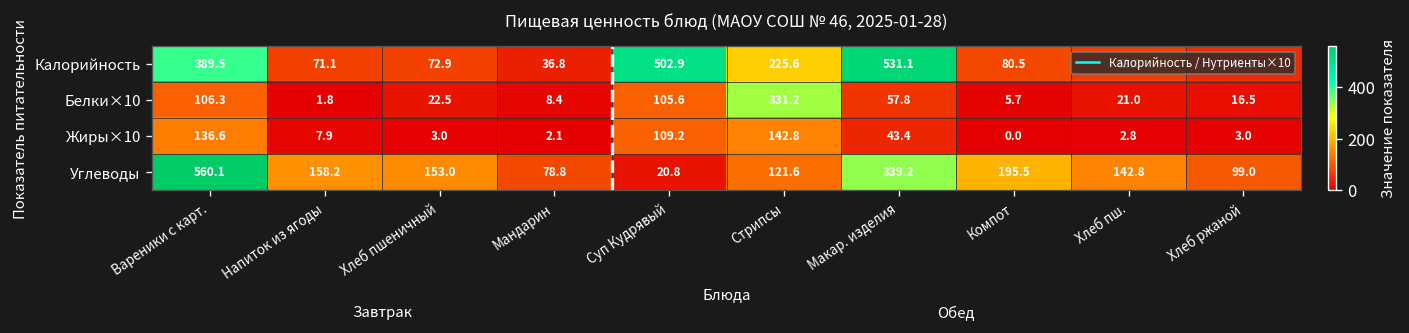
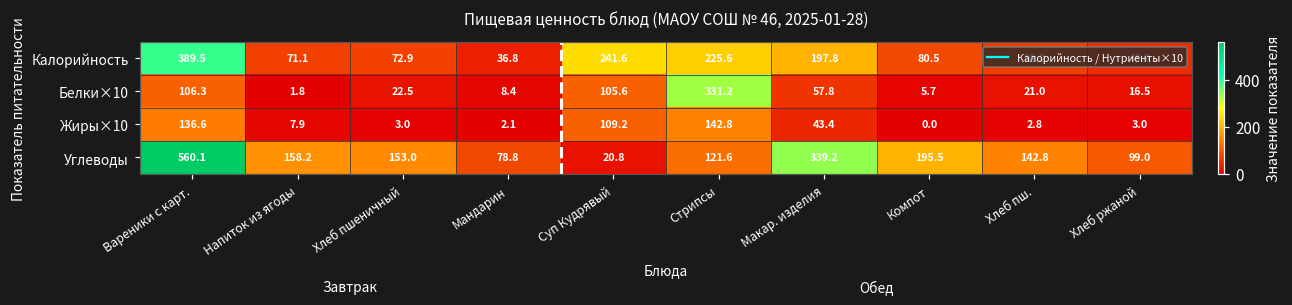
Калорийность, Суп Кудрявый: 502.9 -> 241.6
Калорийность, Макар. изделия: 531.1 -> 197.8
